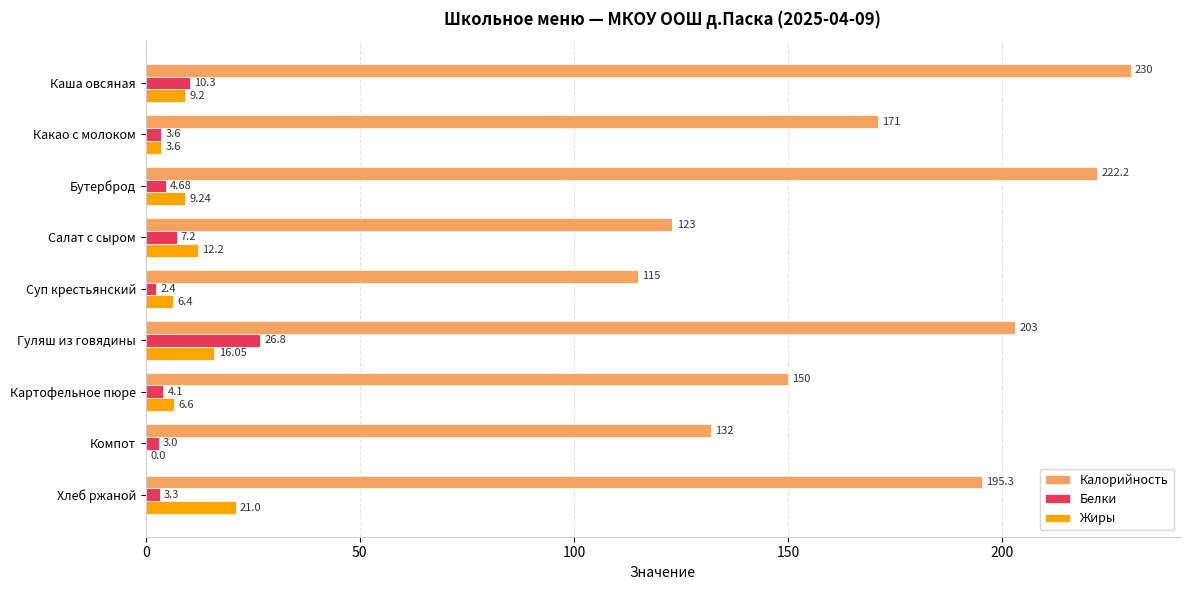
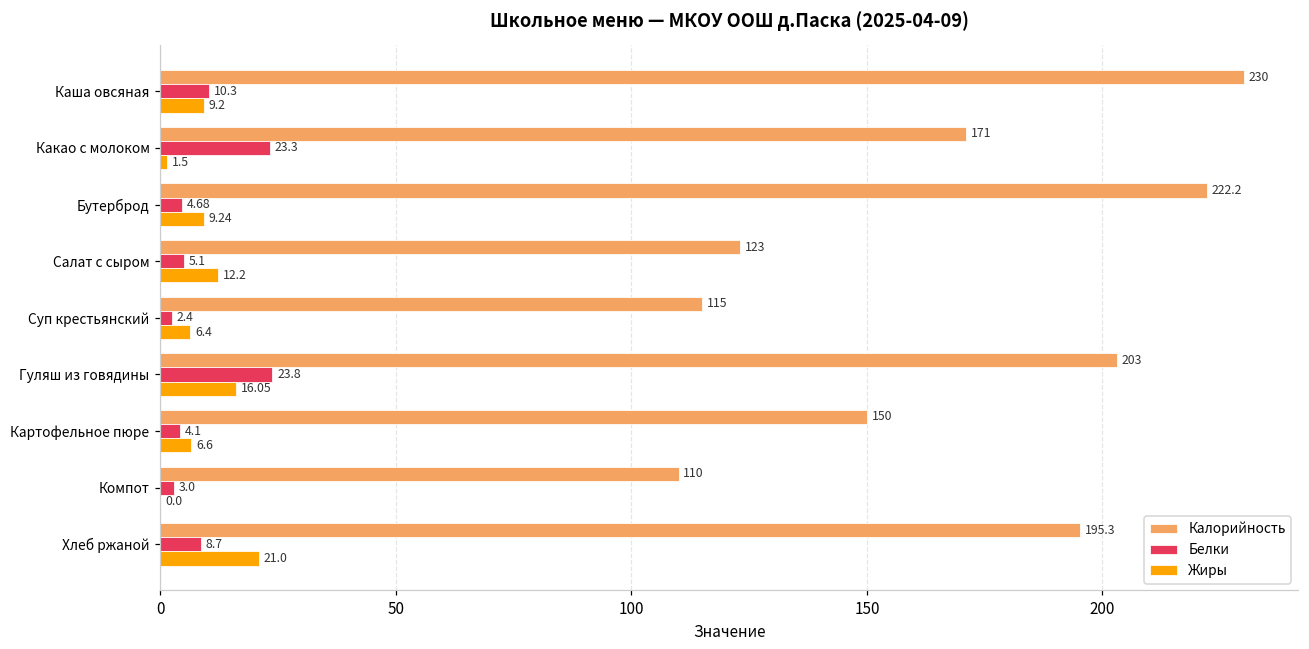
Белки, Какао с молоком: 3.6 -> 23.3
Жиры, Какао с молоком: 3.6 -> 1.5
Белки, Салат с сыром: 7.2 -> 5.1
Белки, Гуляш из говядины: 26.8 -> 23.8
Калорийность, Компот: 132 -> 110
Белки, Хлеб ржаной: 3.3 -> 8.7
